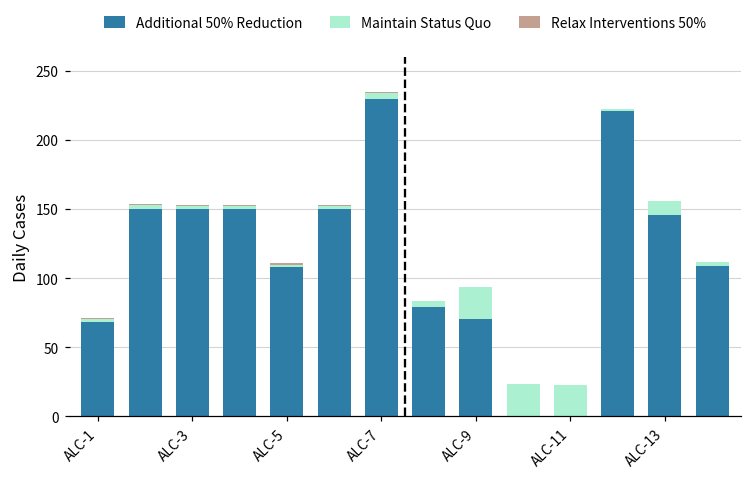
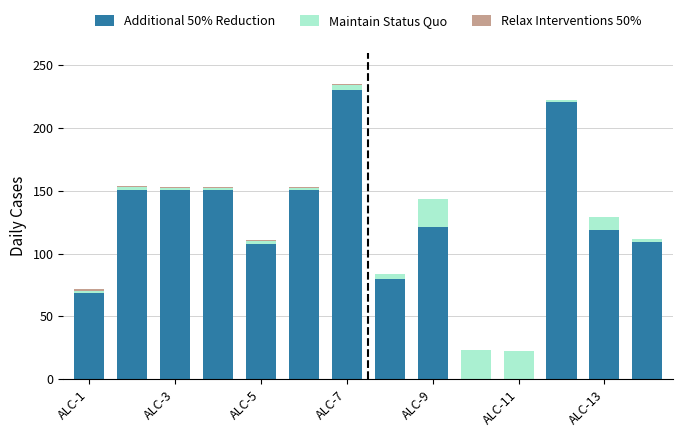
Additional 50% Reduction, ALC-9: 71 -> 121
Additional 50% Reduction, ALC-13: 146 -> 119
